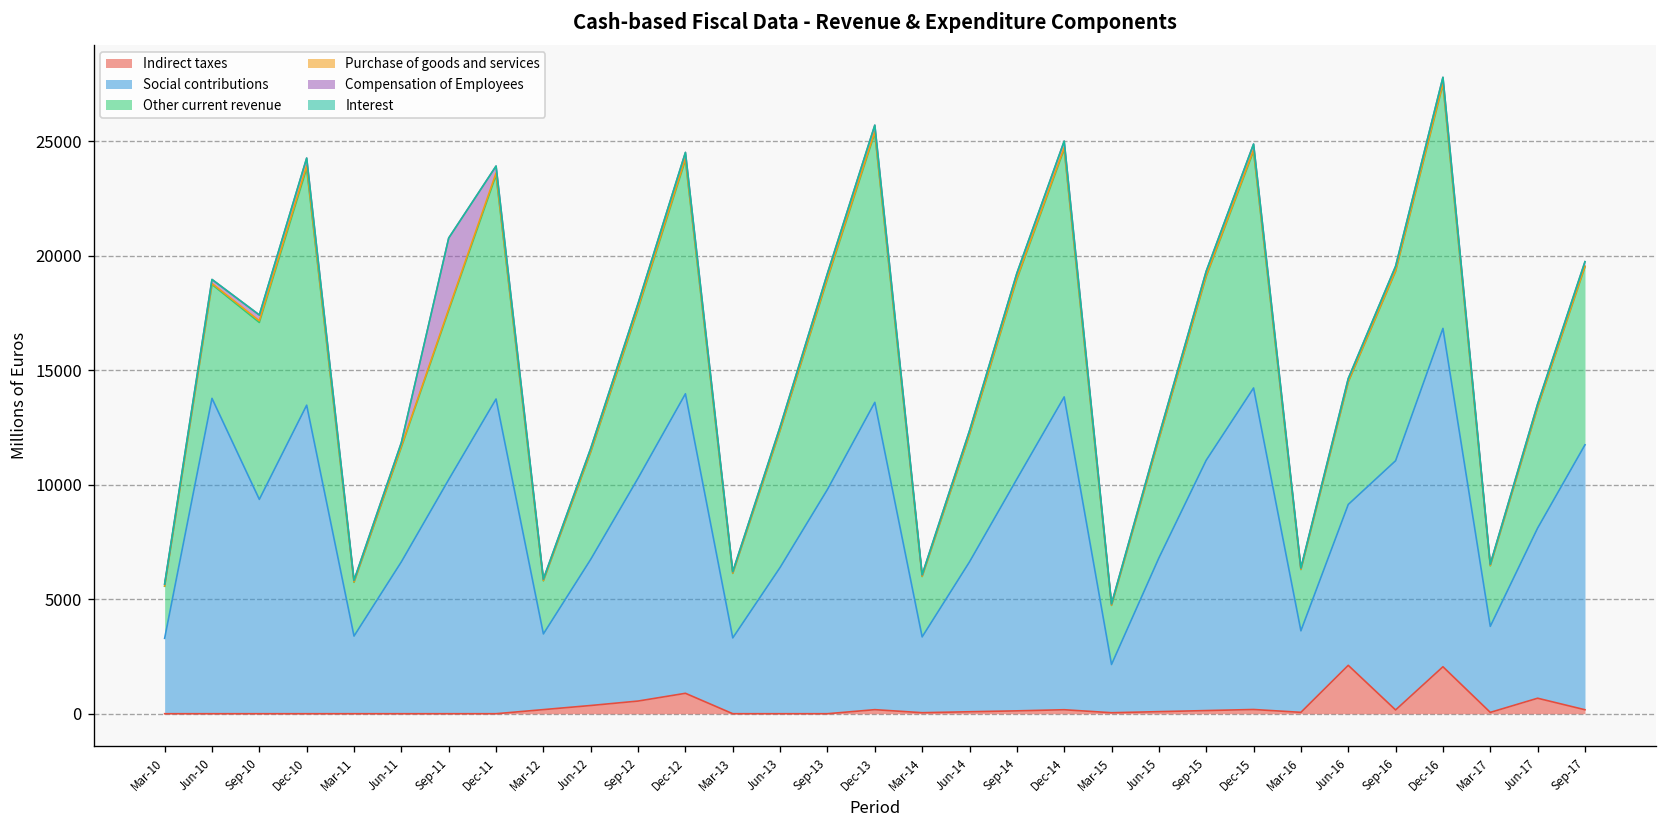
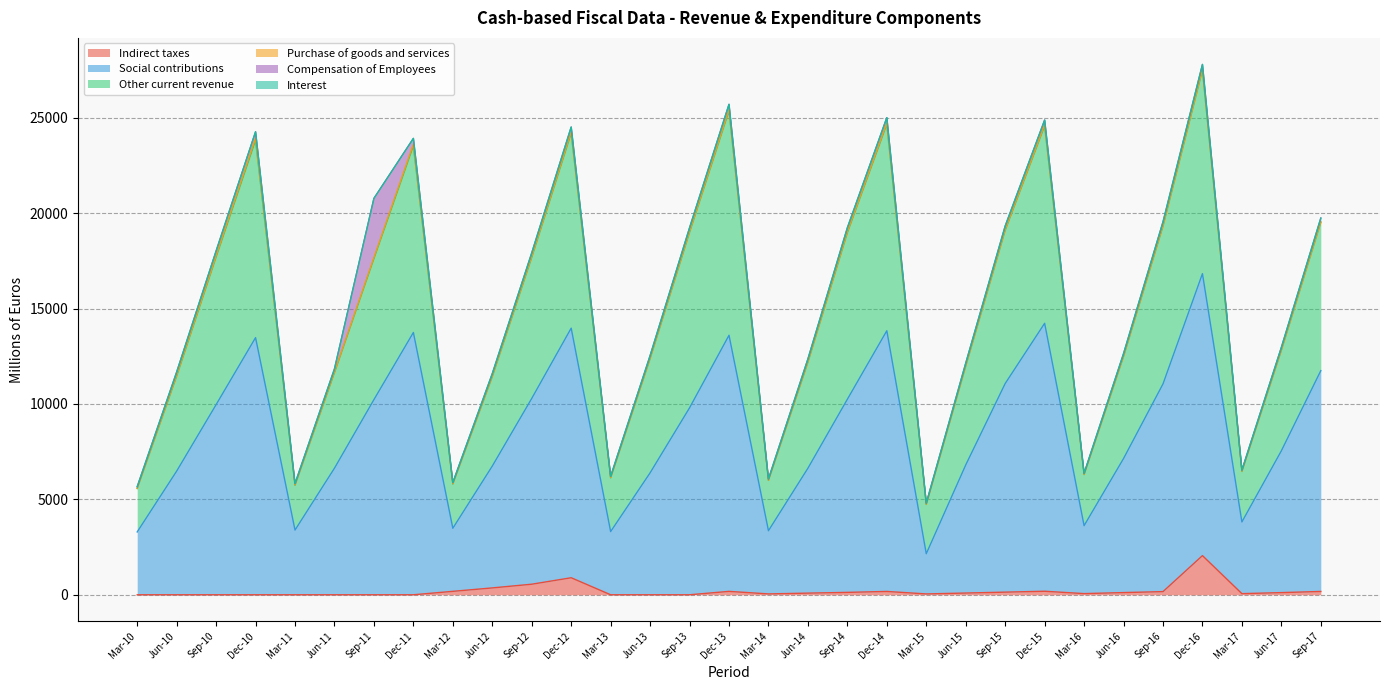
Social contributions, Jun-10: 13800 -> 6500
Social contributions, Sep-10: 9400 -> 10000
Indirect taxes, Jun-16: 2100 -> 100
Indirect taxes, Jun-17: 700 -> 100
